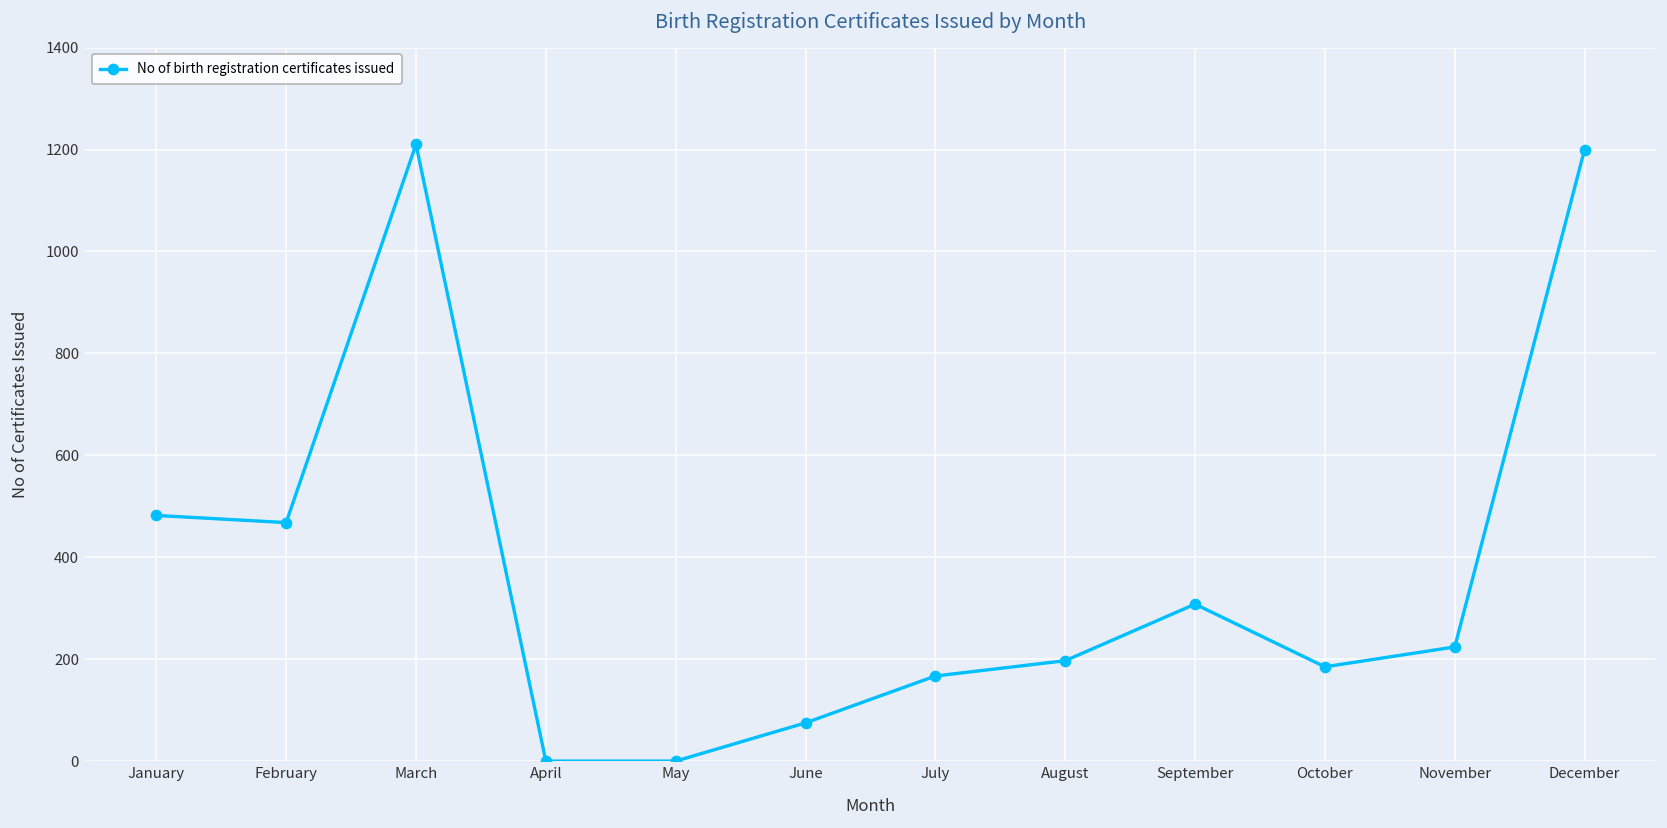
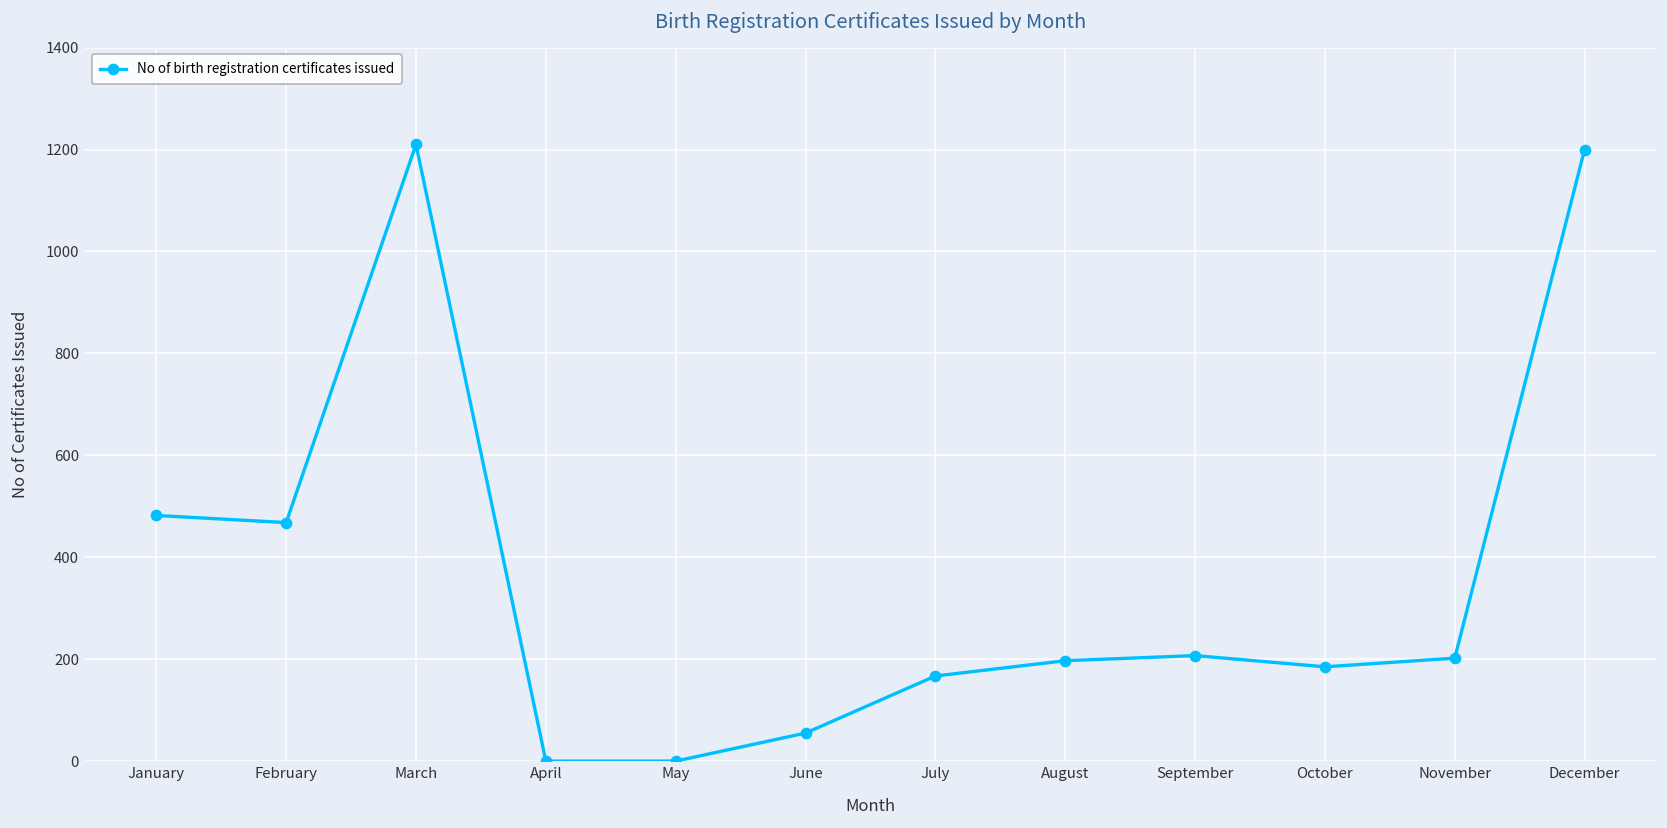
June: 80 -> 60
September: 310 -> 210
November: 220 -> 200
